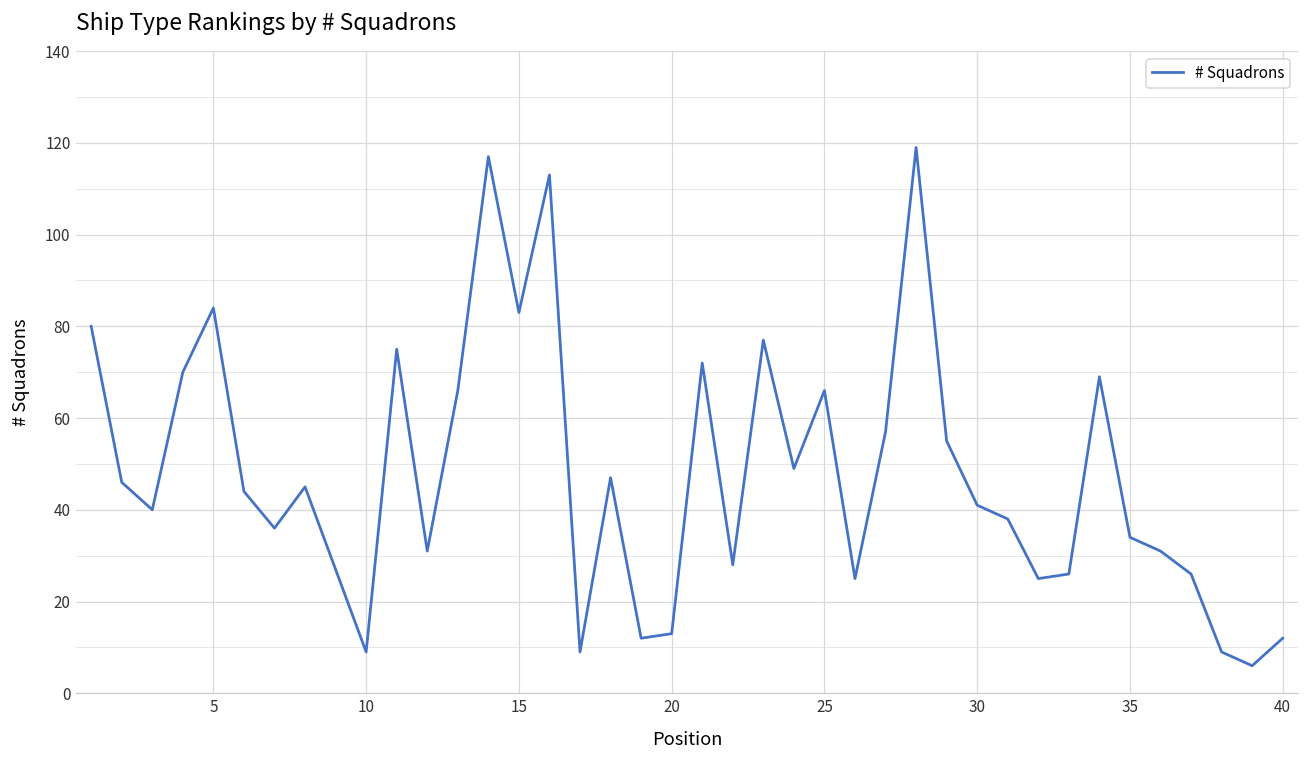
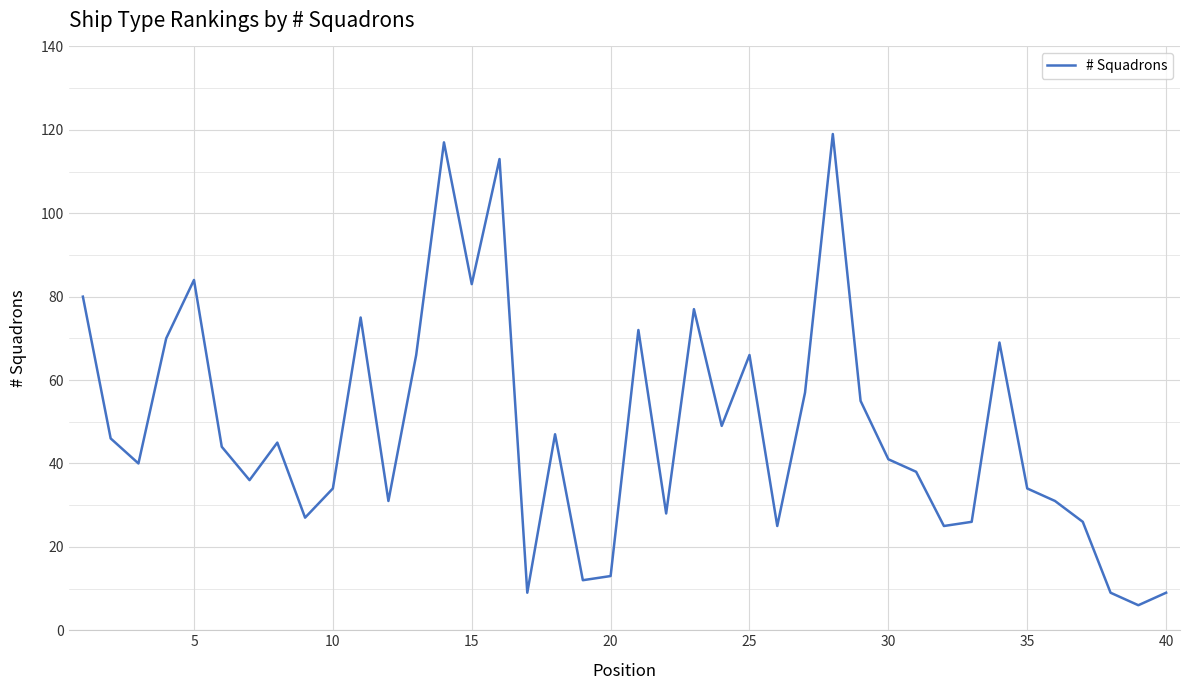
10: 9 -> 34
40: 12 -> 9
